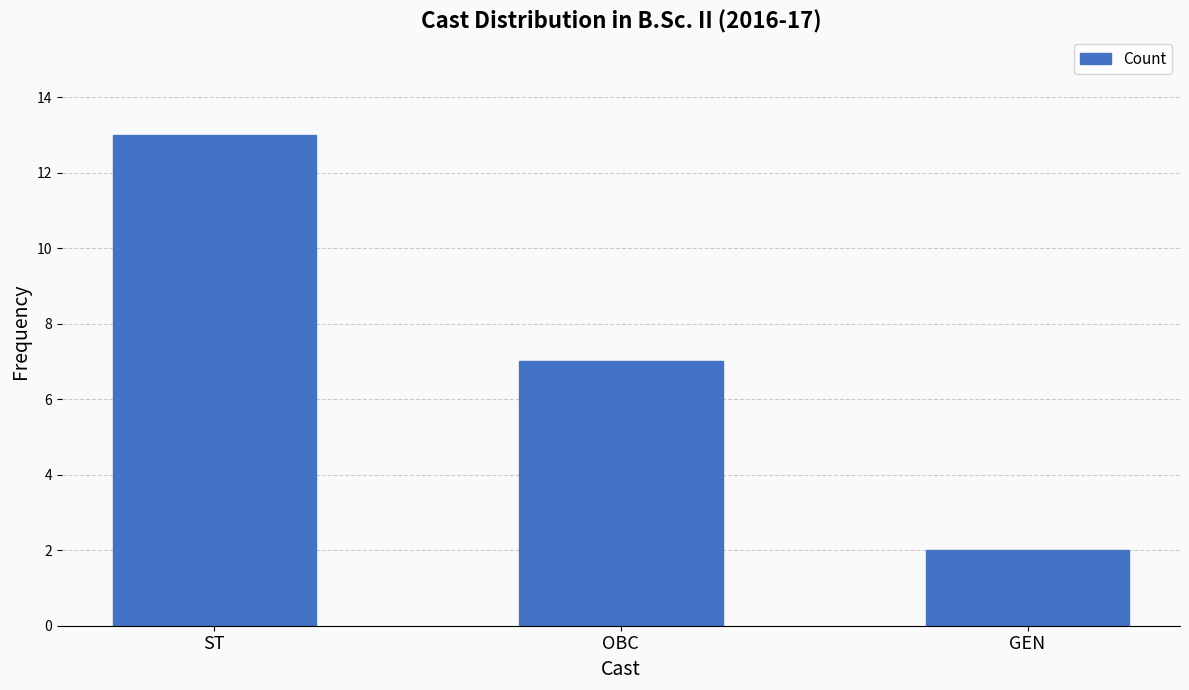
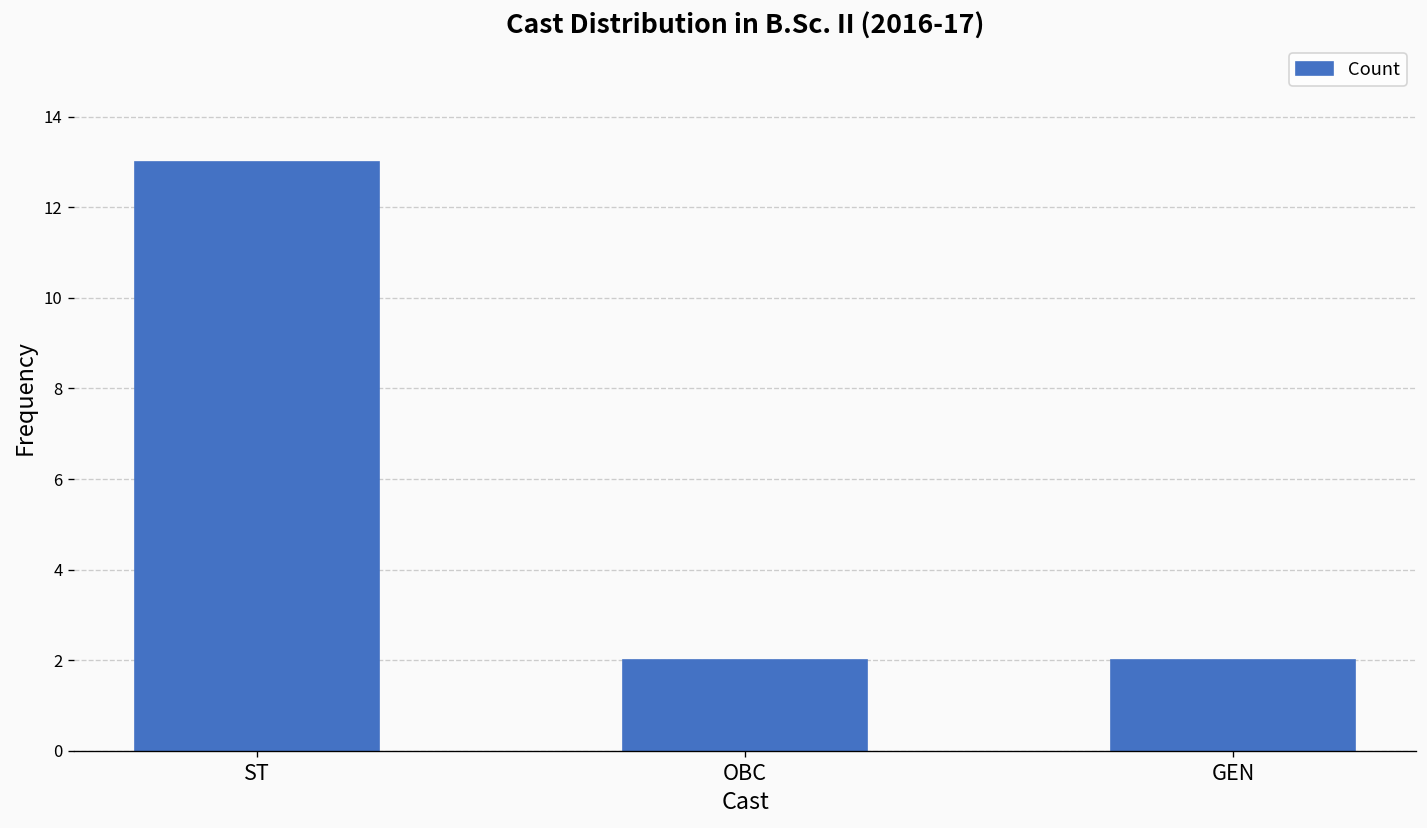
OBC: 7 -> 2
